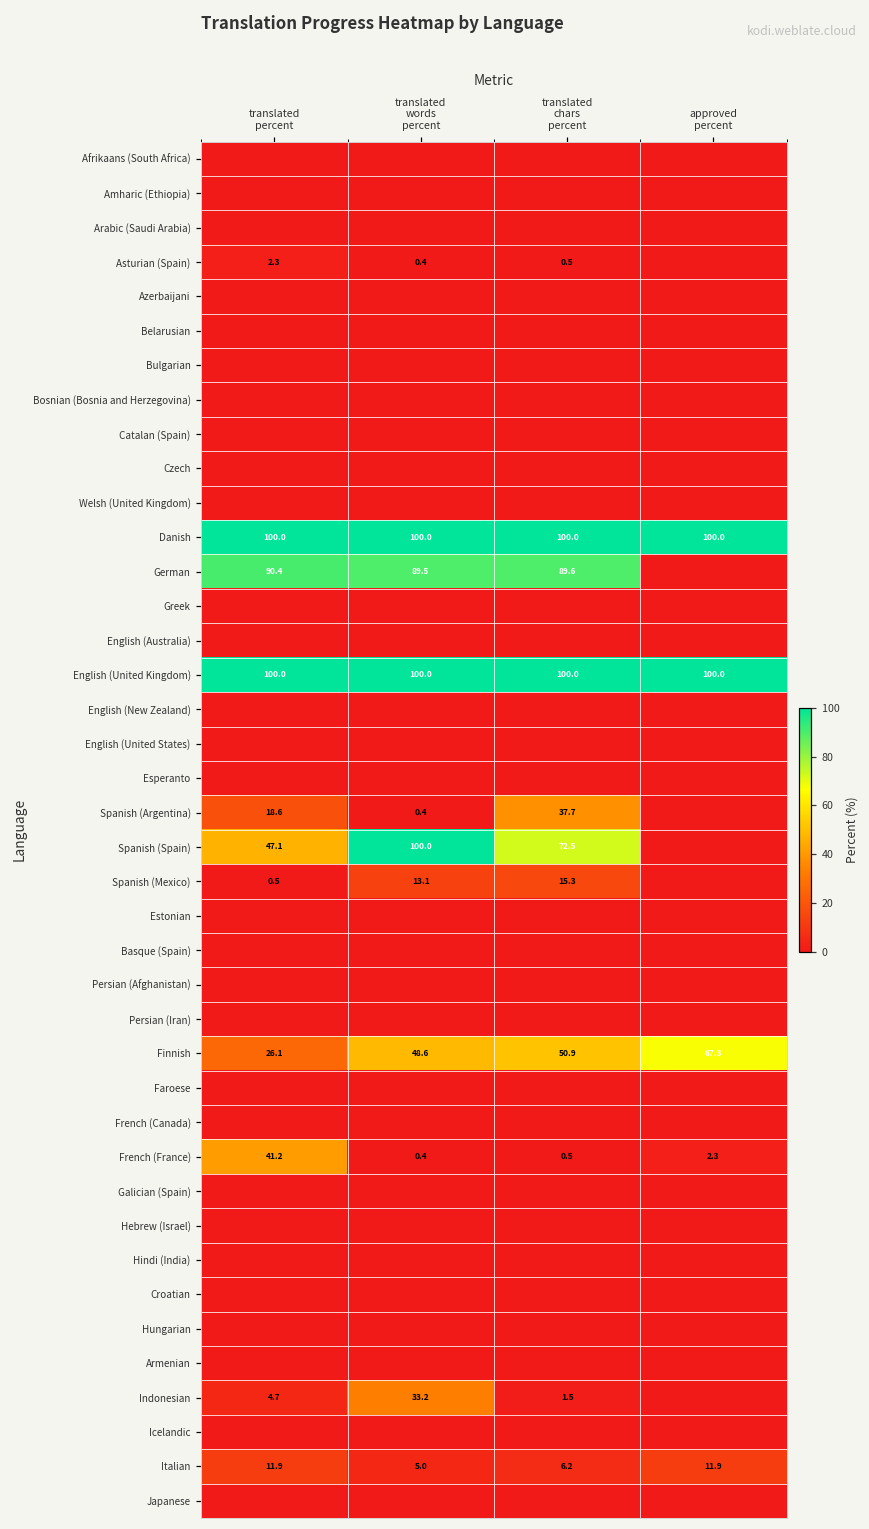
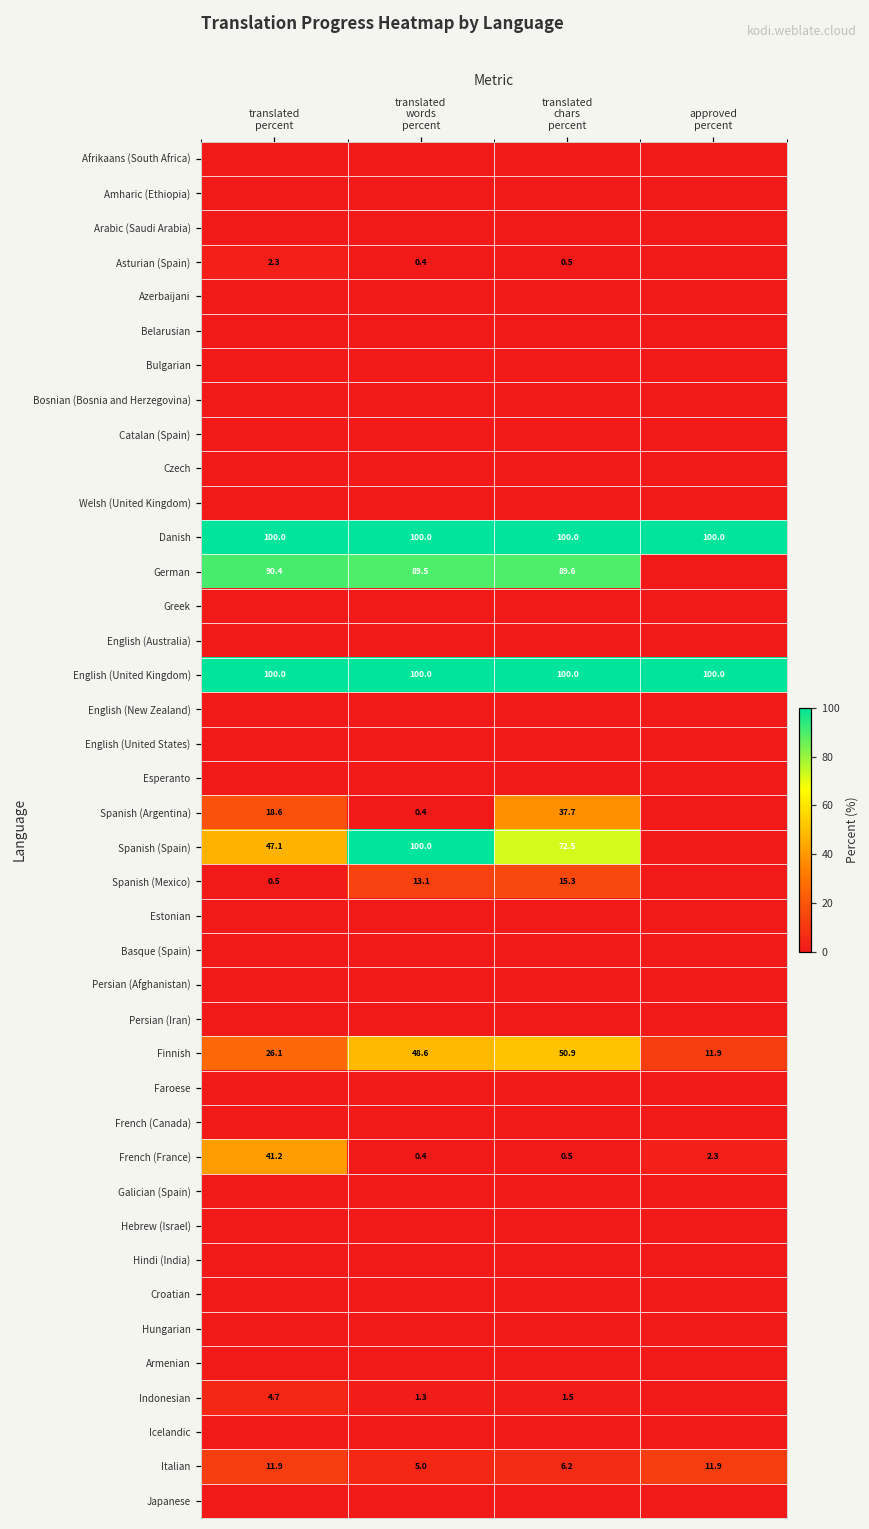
Finnish, approved percent: 67.3 -> 11.9
Indonesian, translated words percent: 33.2 -> 1.3
